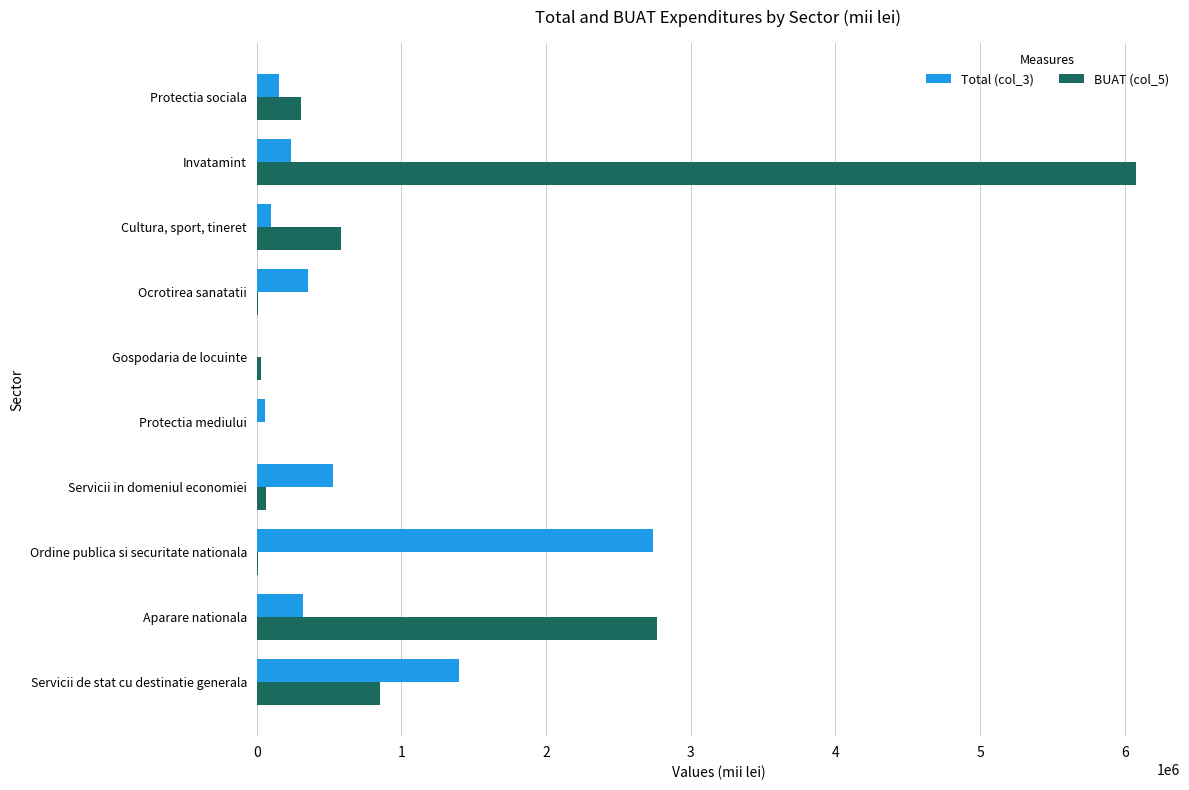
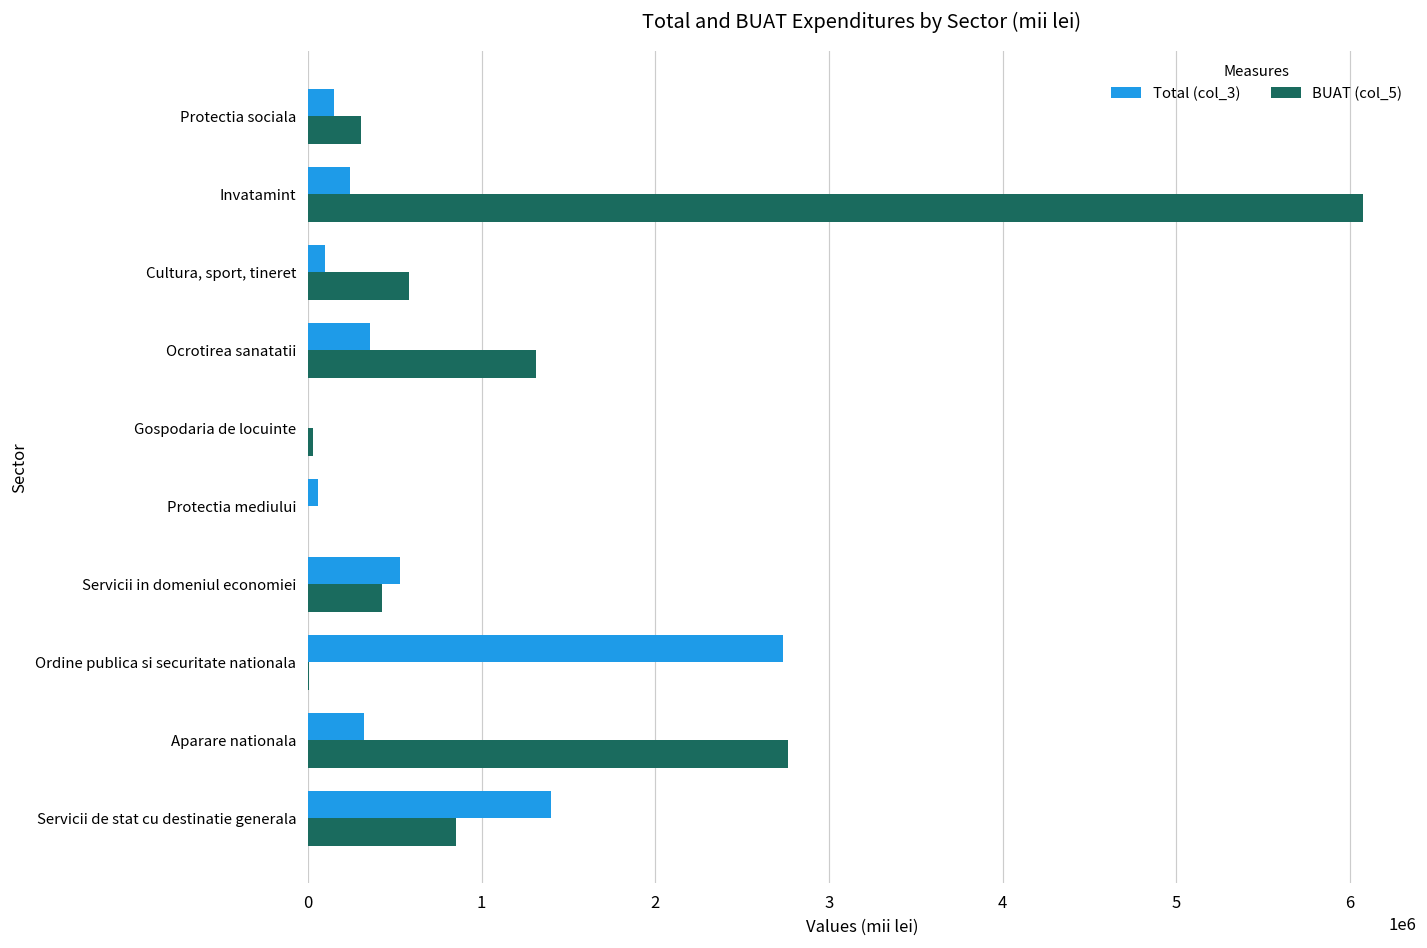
BUAT (col_5), Ocrotirea sanatatii: 10000 -> 1310000
BUAT (col_5), Servicii in domeniul economiei: 70000 -> 420000
